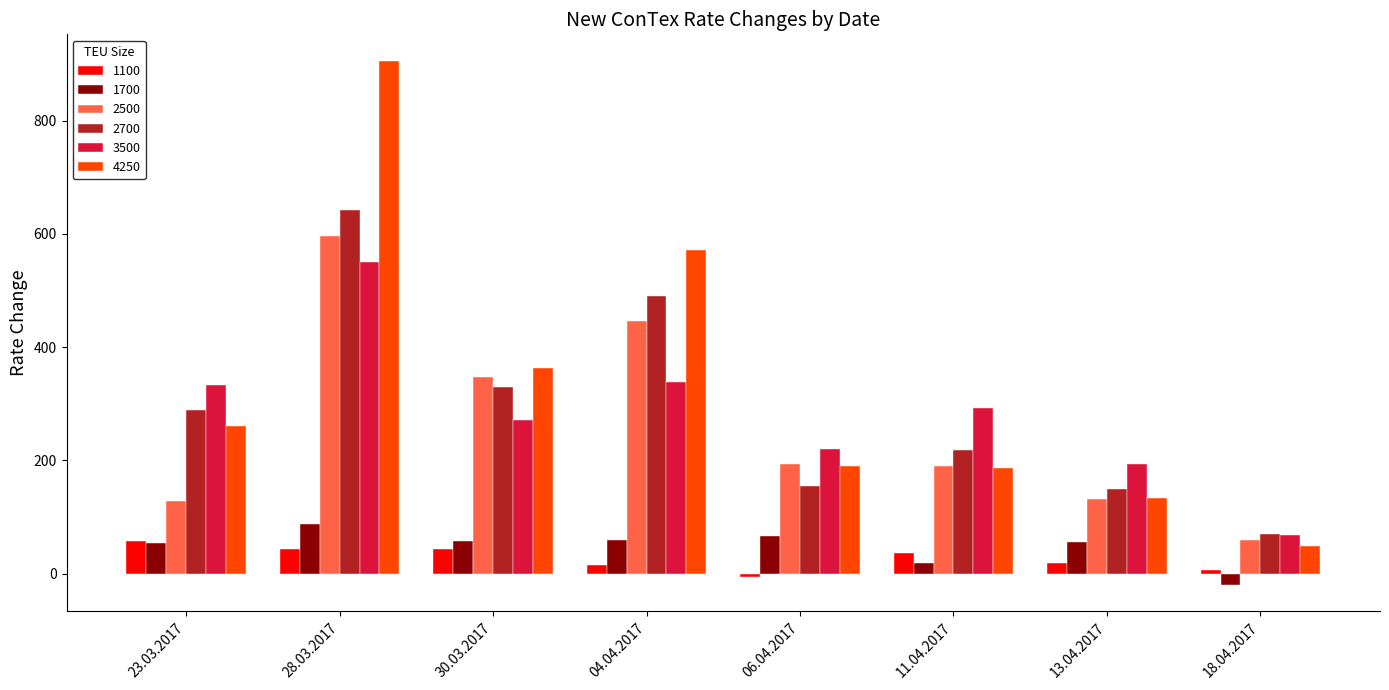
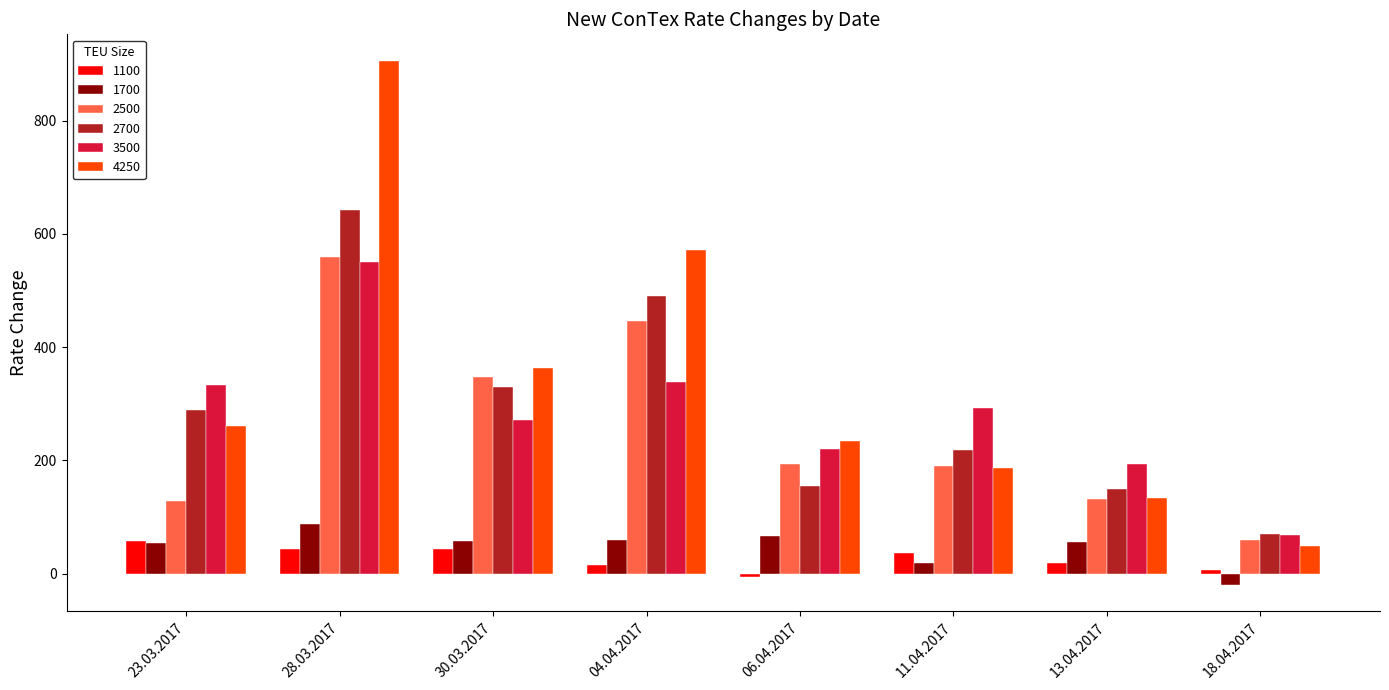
2500, 28.03.2017: 600 -> 560
4250, 06.04.2017: 190 -> 240
